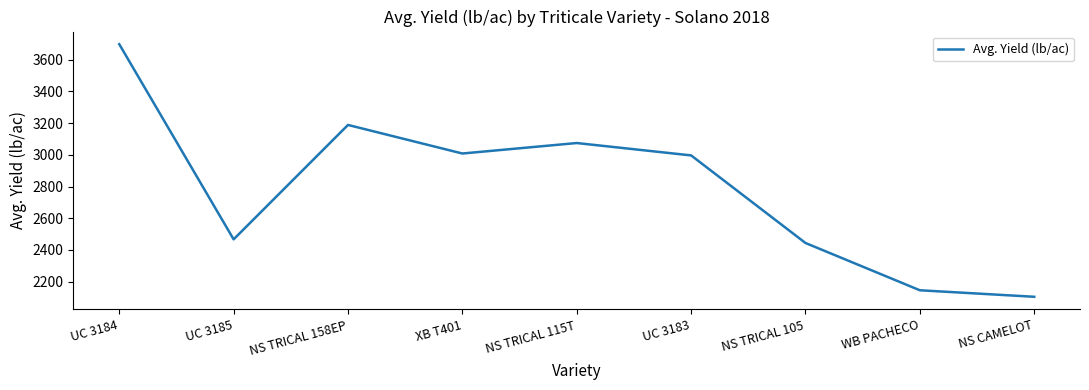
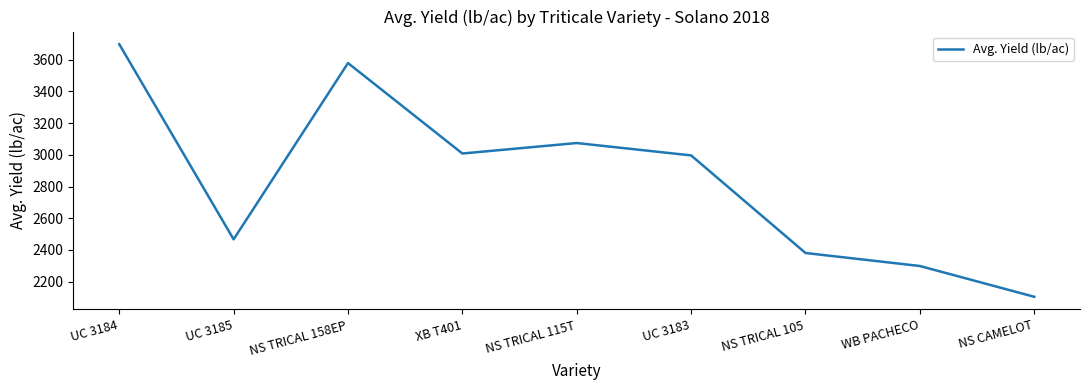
NS TRICAL 158EP: 3190 -> 3580
NS TRICAL 105: 2440 -> 2380
WB PACHECO: 2150 -> 2300
